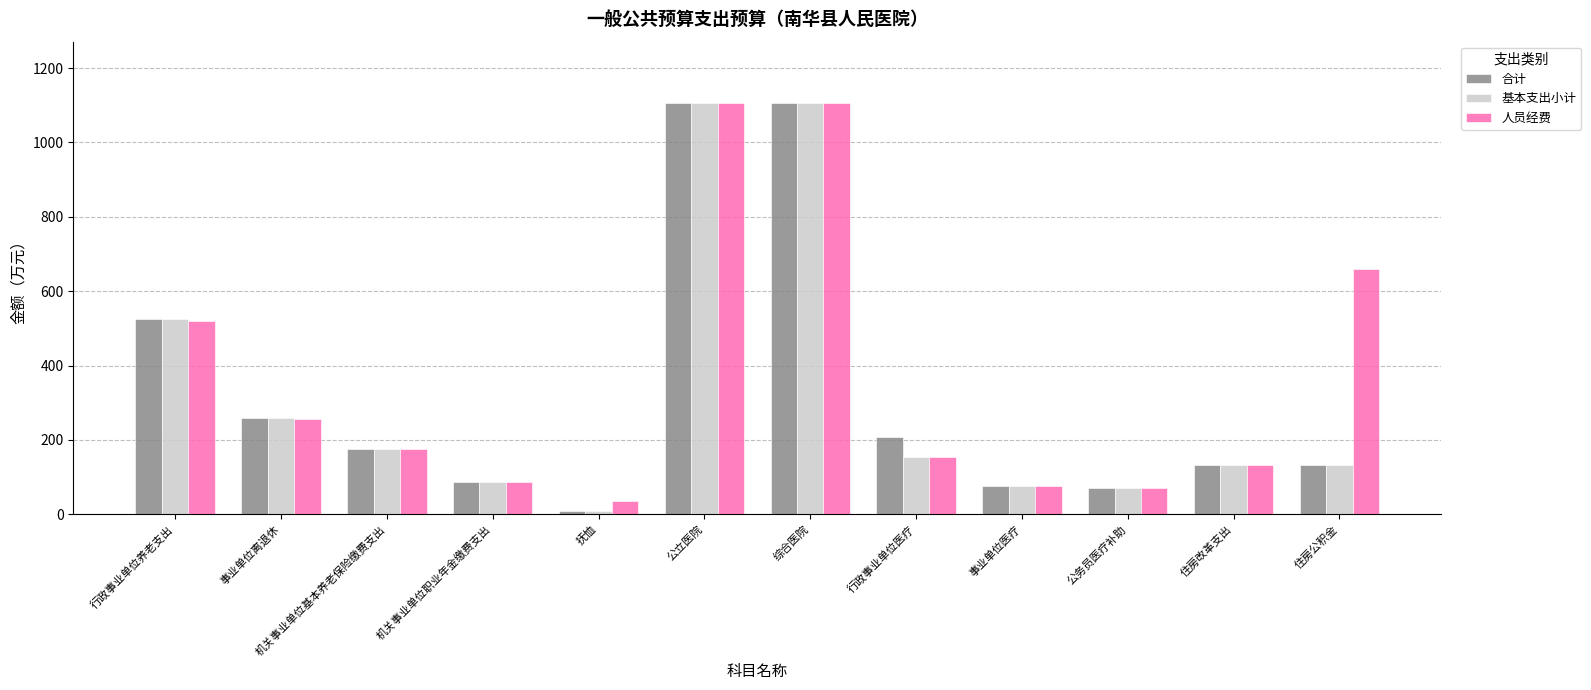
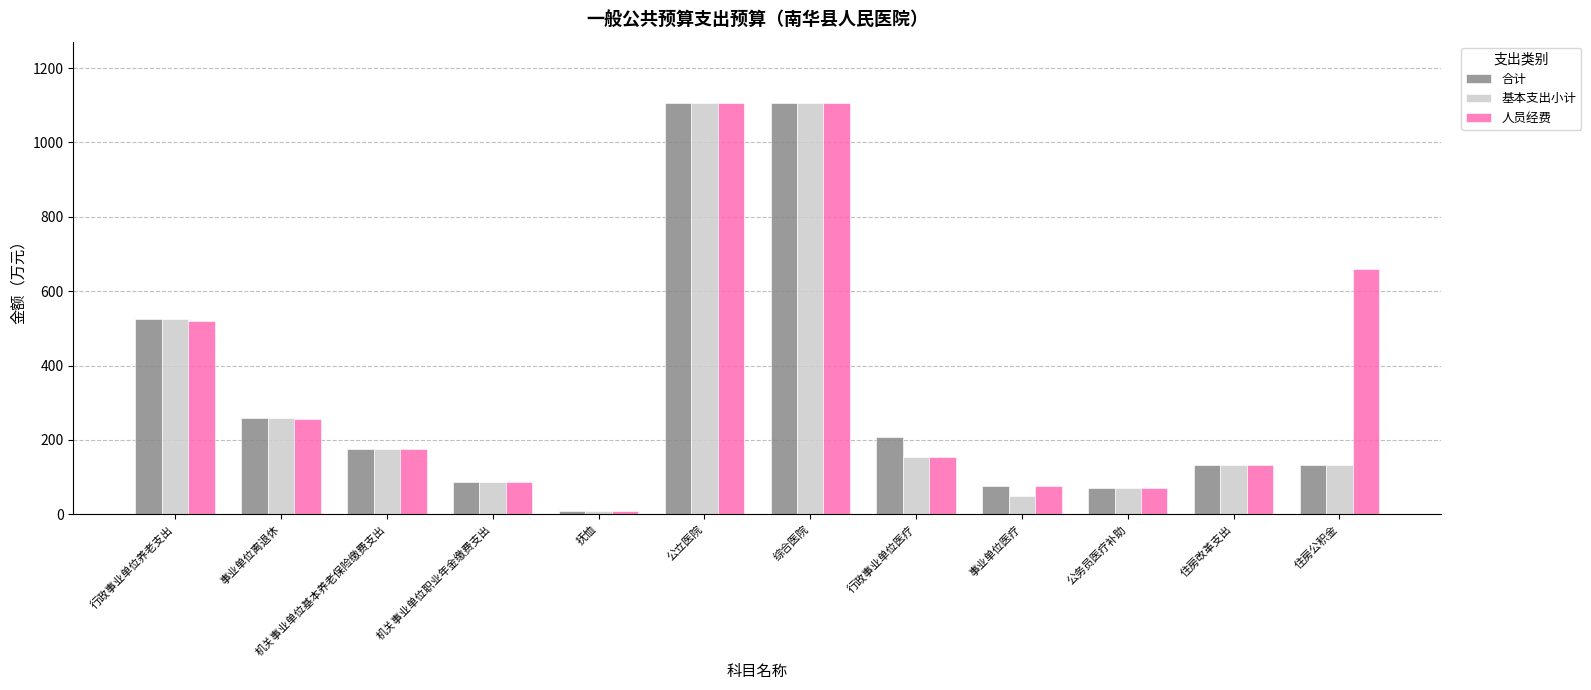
人员经费, 抚恤: 30 -> 10
基本支出小计, 事业单位医疗: 70 -> 50
